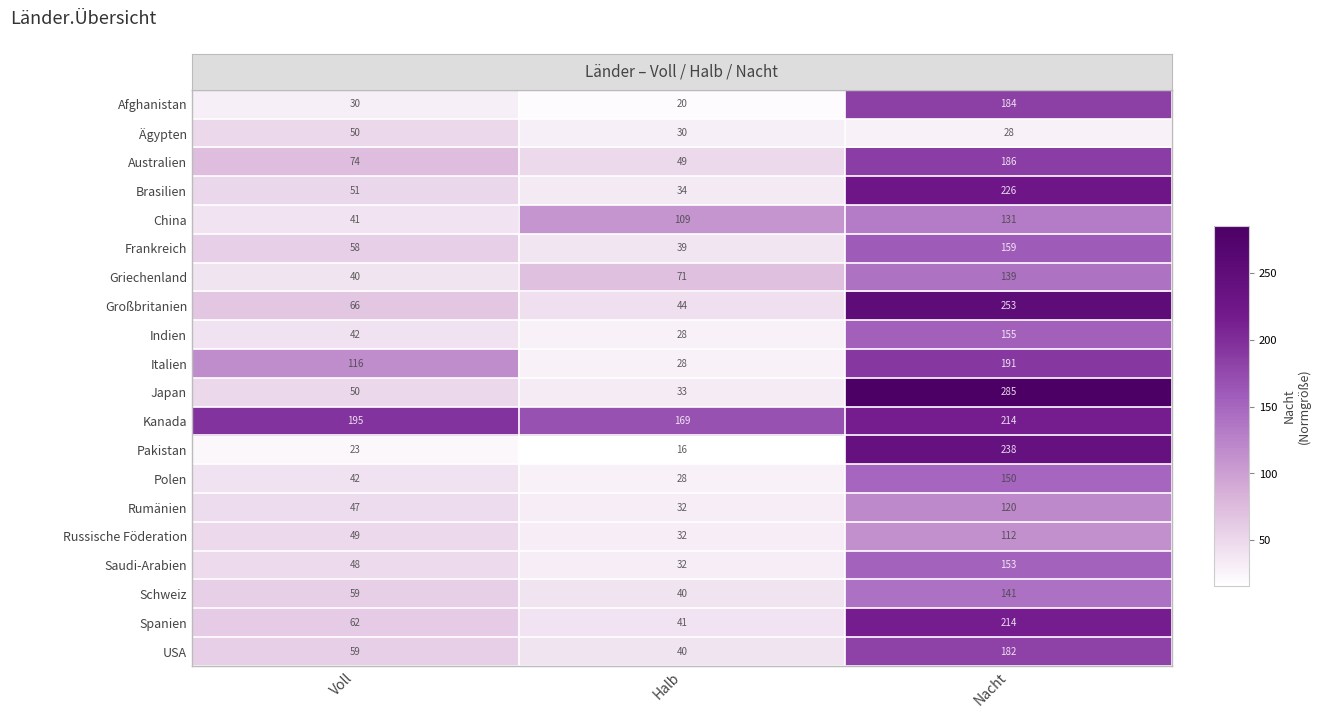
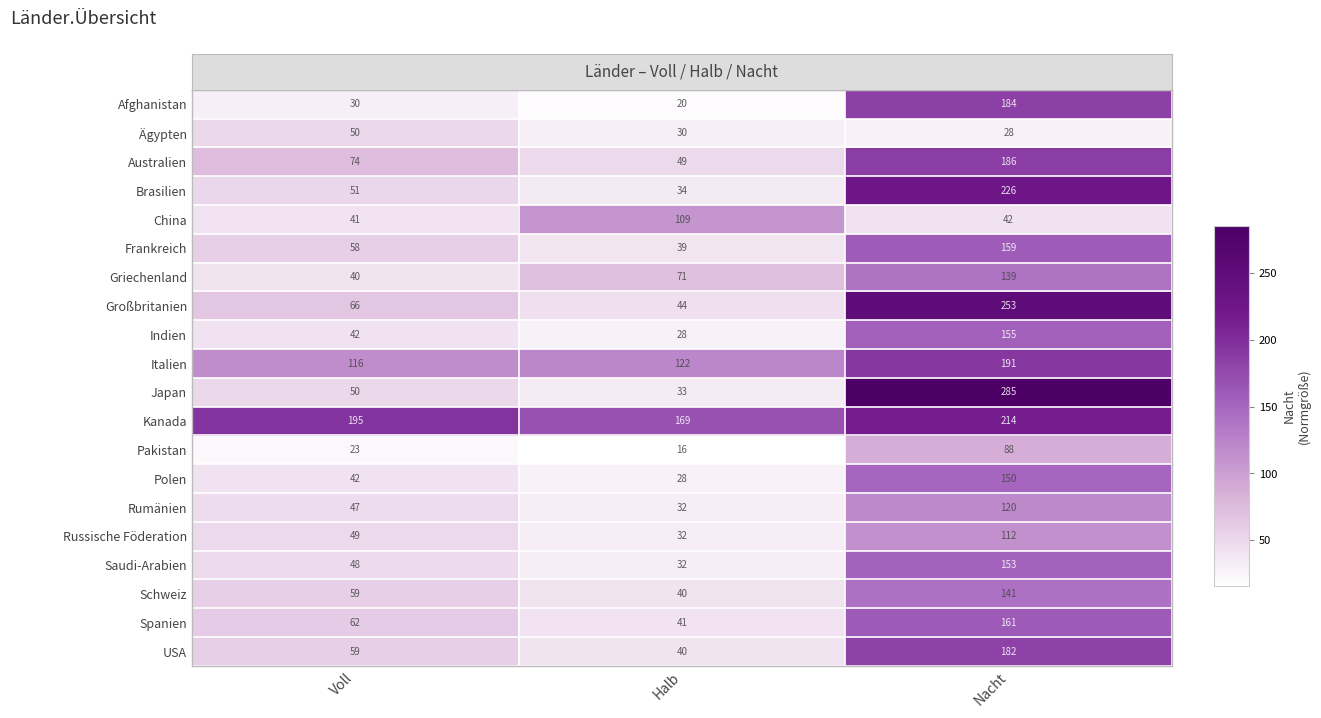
China, Nacht: 131 -> 42
Italien, Halb: 28 -> 122
Pakistan, Nacht: 238 -> 88
Spanien, Nacht: 214 -> 161
